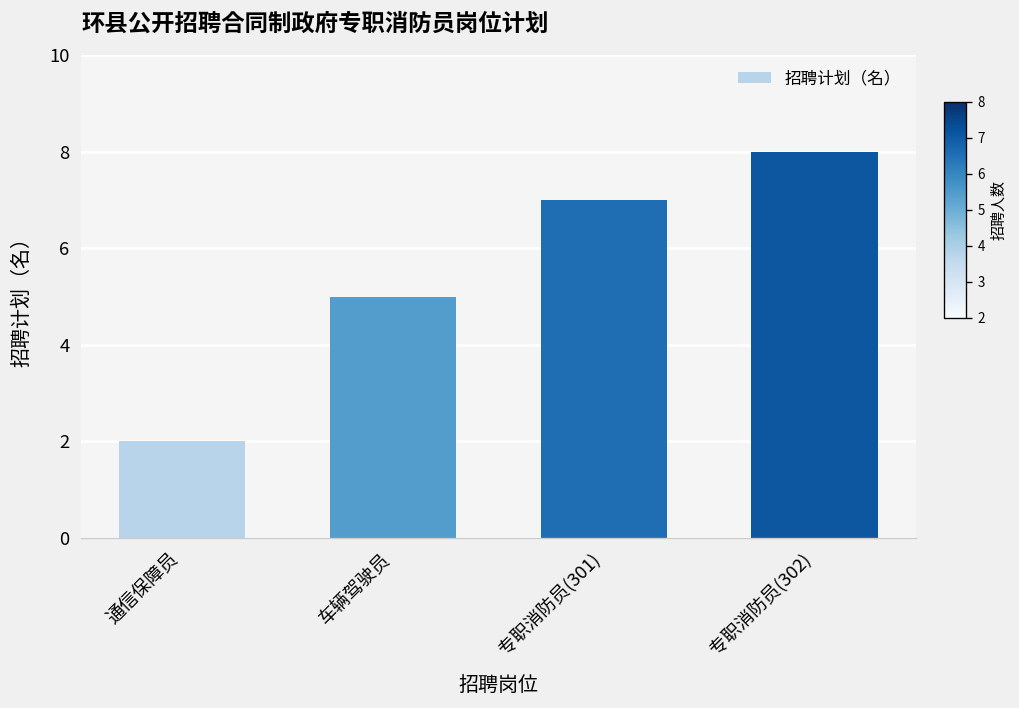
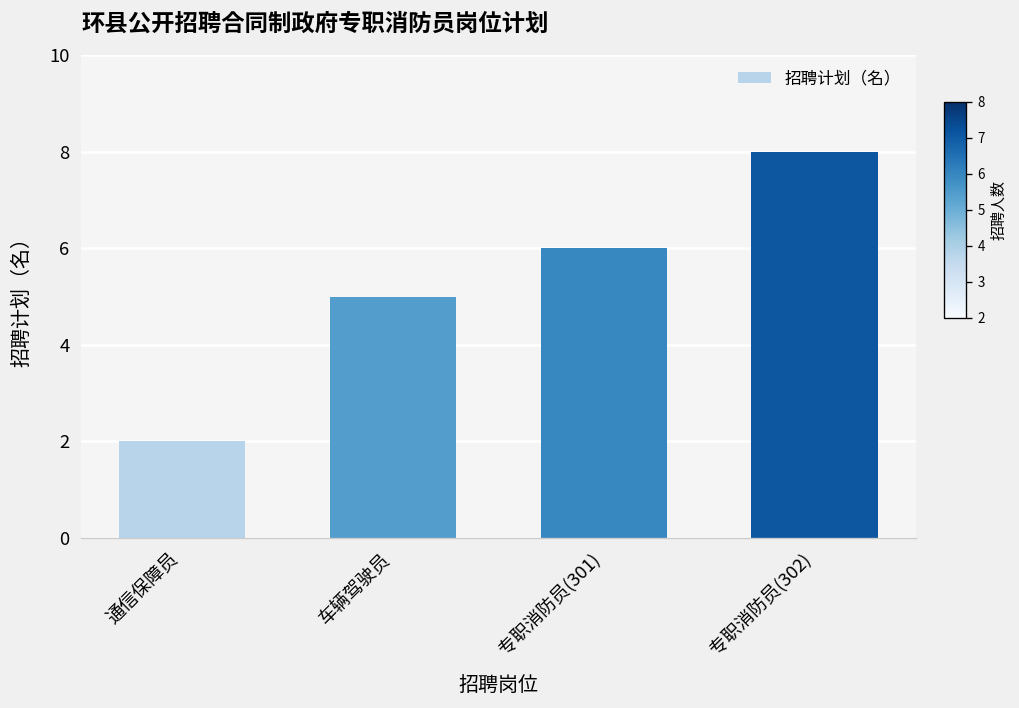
专职消防员(301): 7 -> 6
